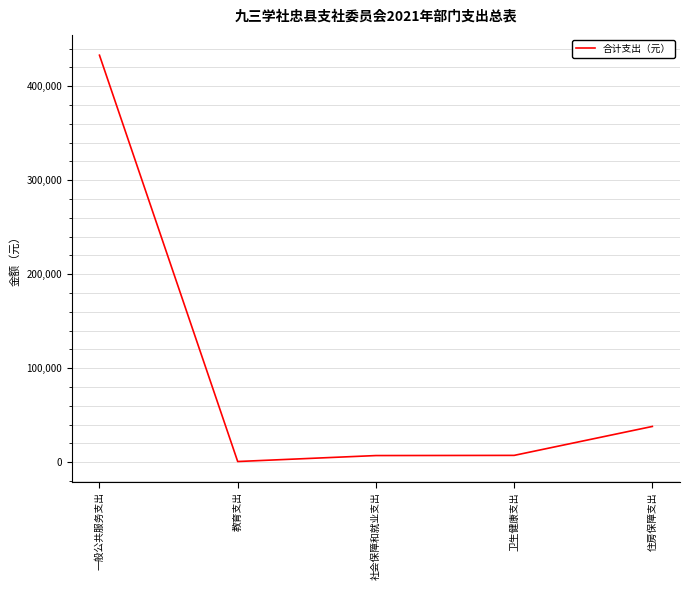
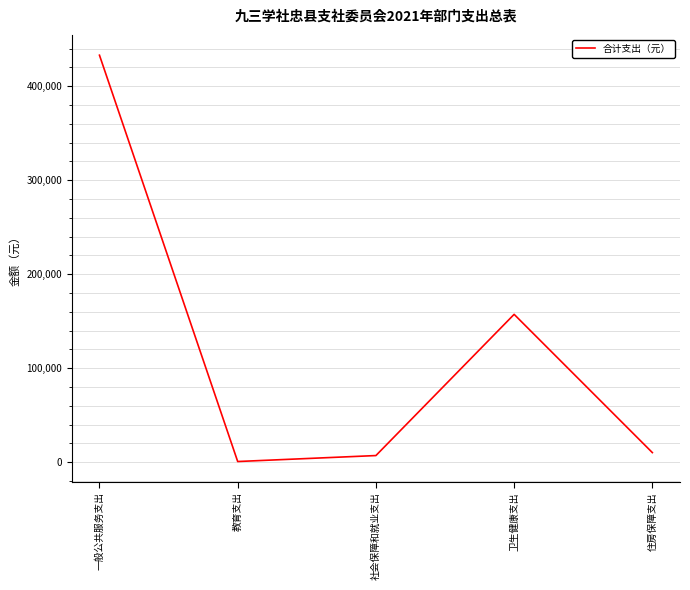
卫生健康支出: 10,000 -> 160,000
住房保障支出: 40,000 -> 10,000
